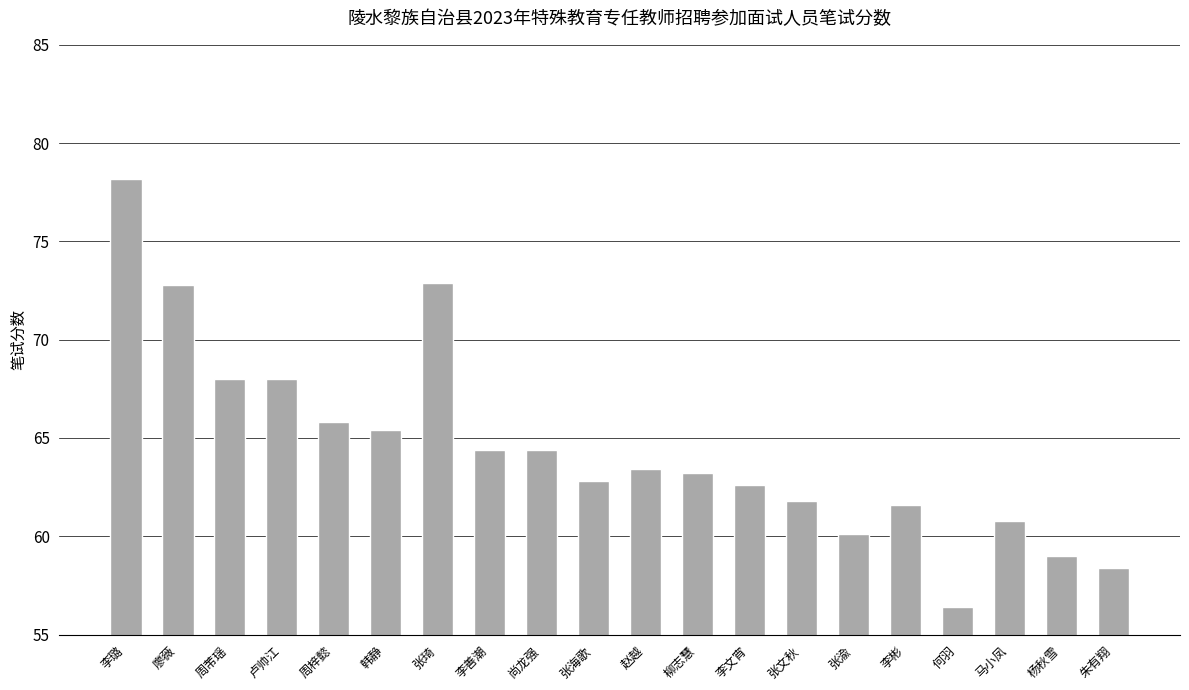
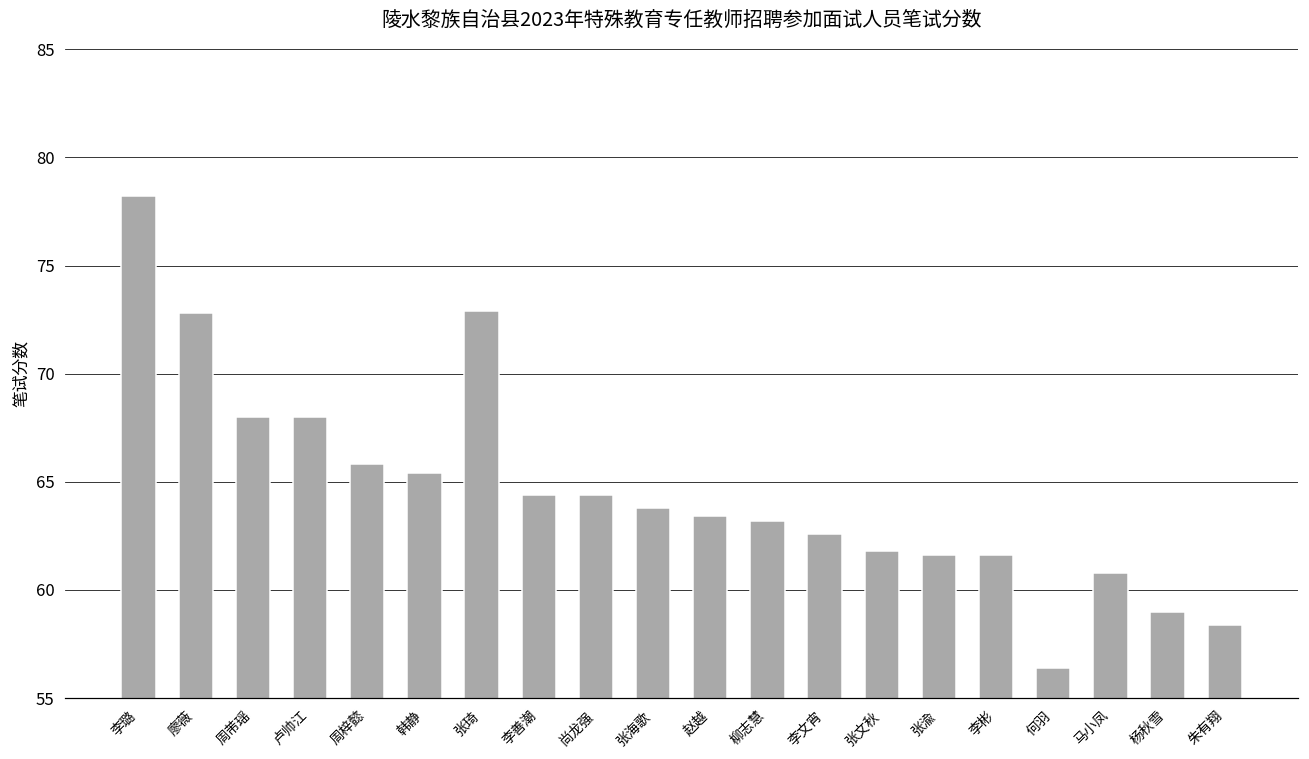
张海歌: 62.8 -> 63.8
张渝: 60.1 -> 61.6
